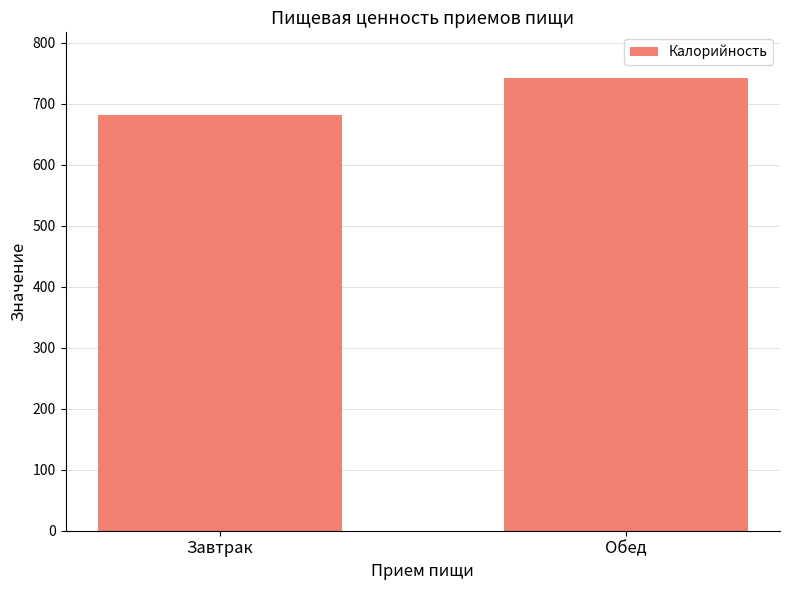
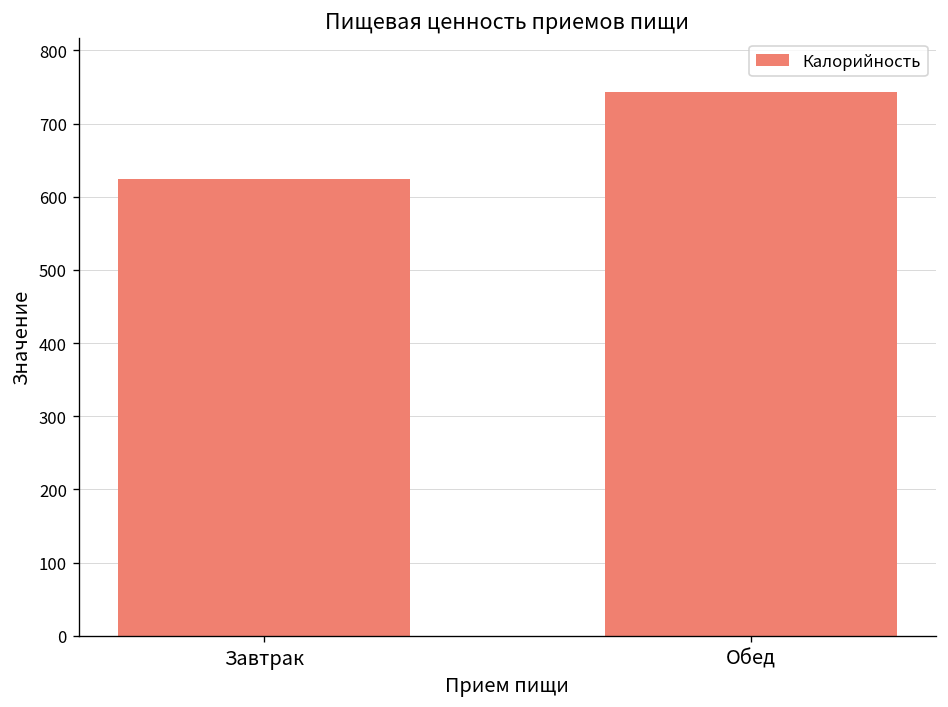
Завтрак: 680 -> 620
